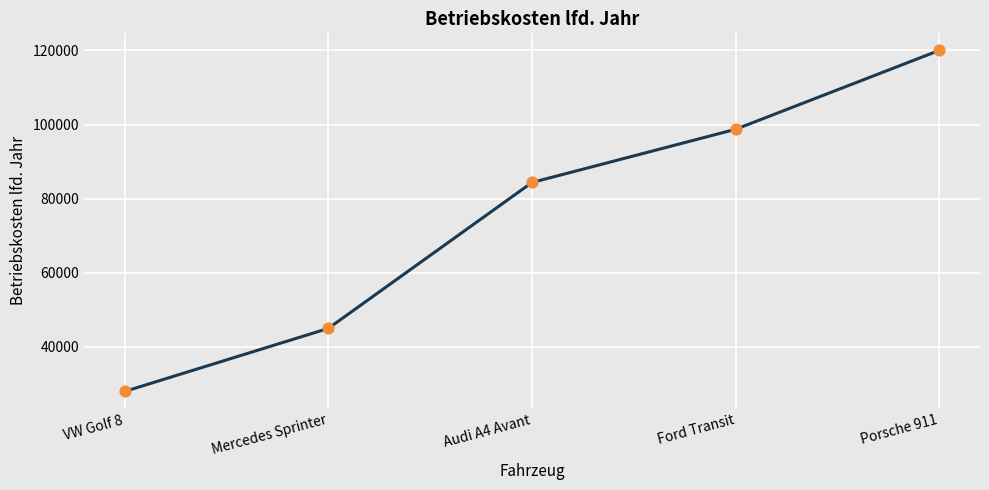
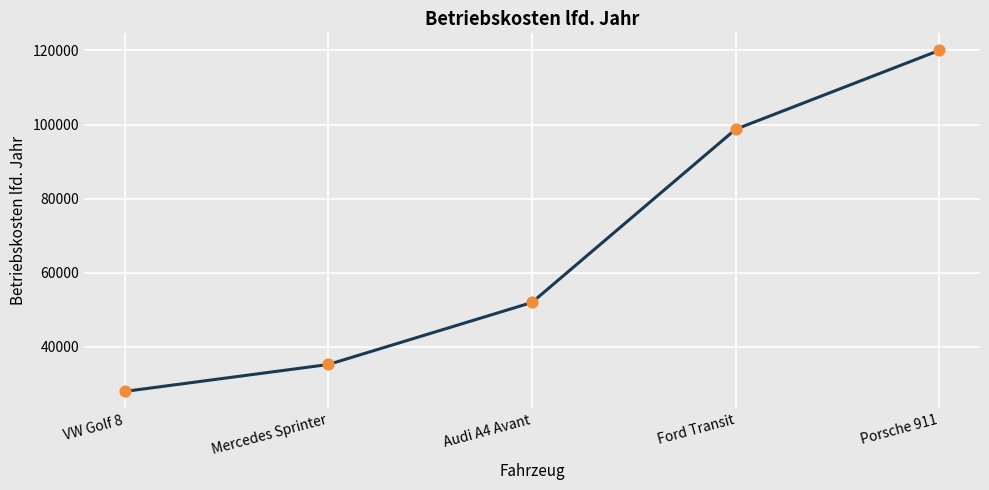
Mercedes Sprinter: 45000 -> 35000
Audi A4 Avant: 84000 -> 52000
